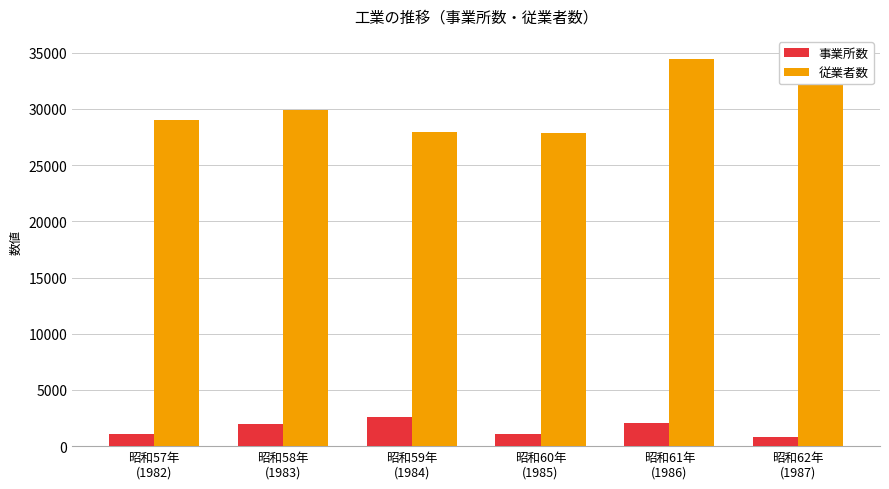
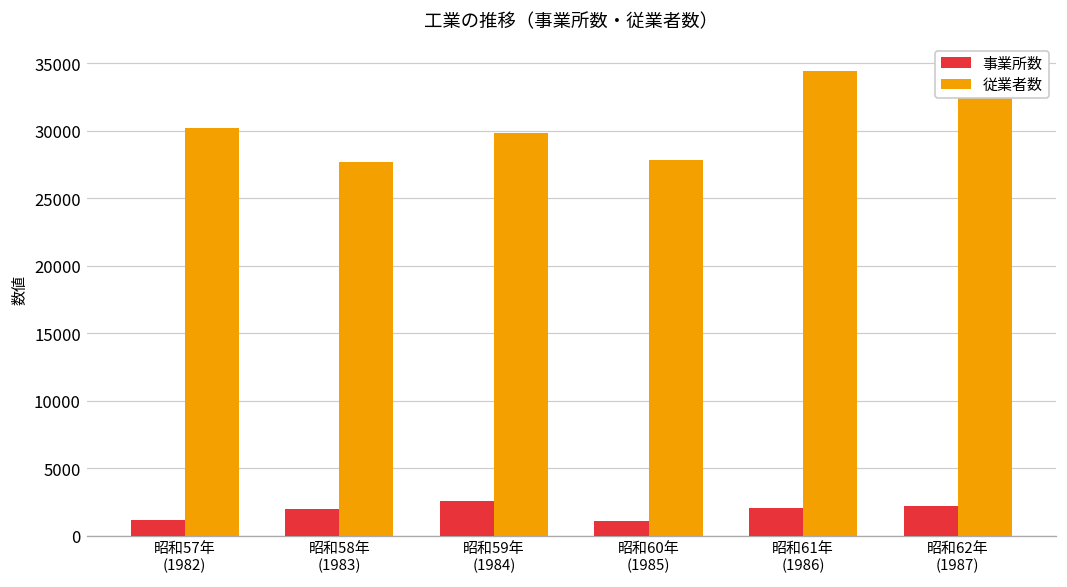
従業者数, 昭和57年 (1982): 29000 -> 30200
従業者数, 昭和58年 (1983): 29900 -> 27700
従業者数, 昭和59年 (1984): 27900 -> 29900
事業所数, 昭和62年 (1987): 800 -> 2200
